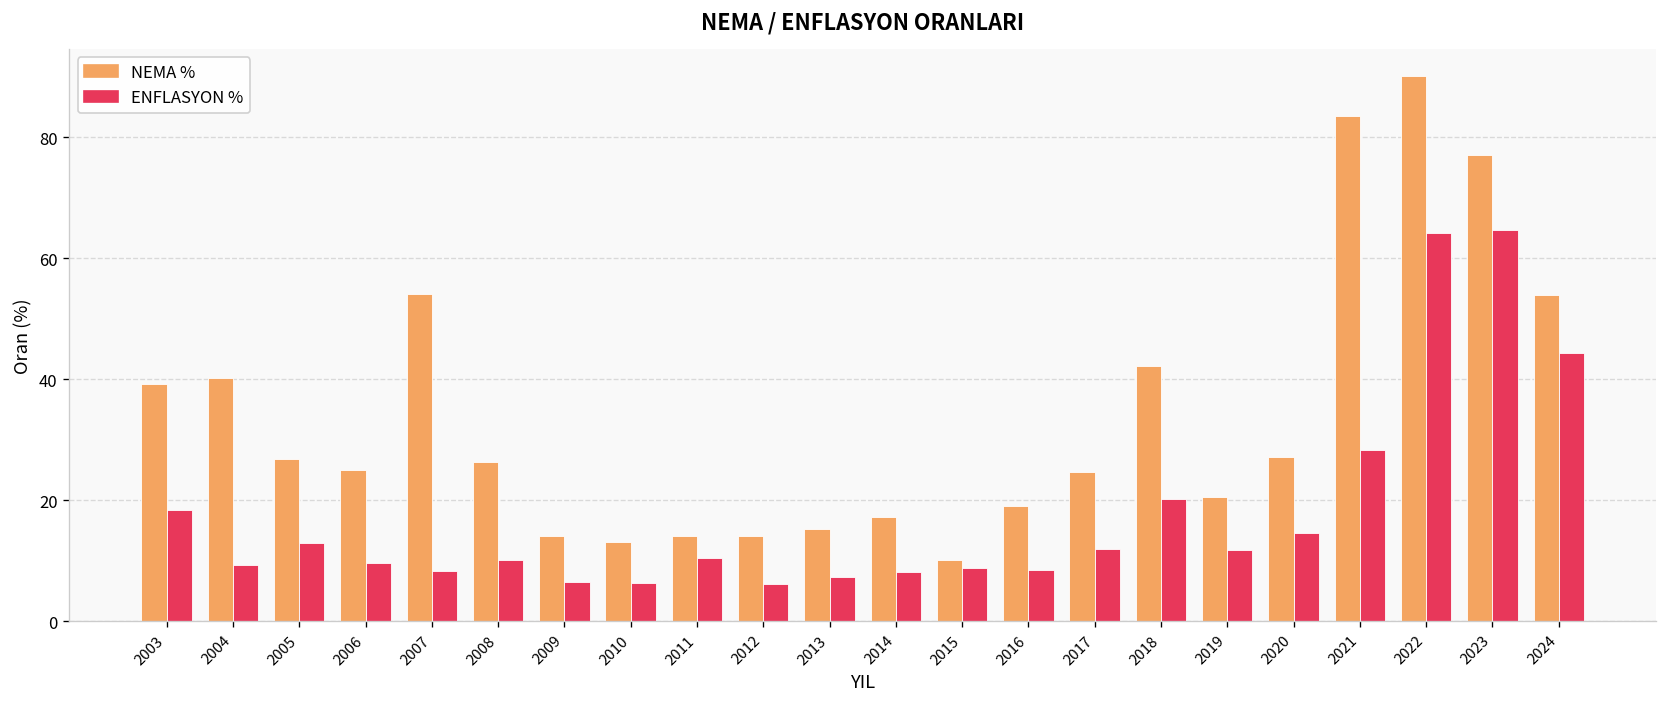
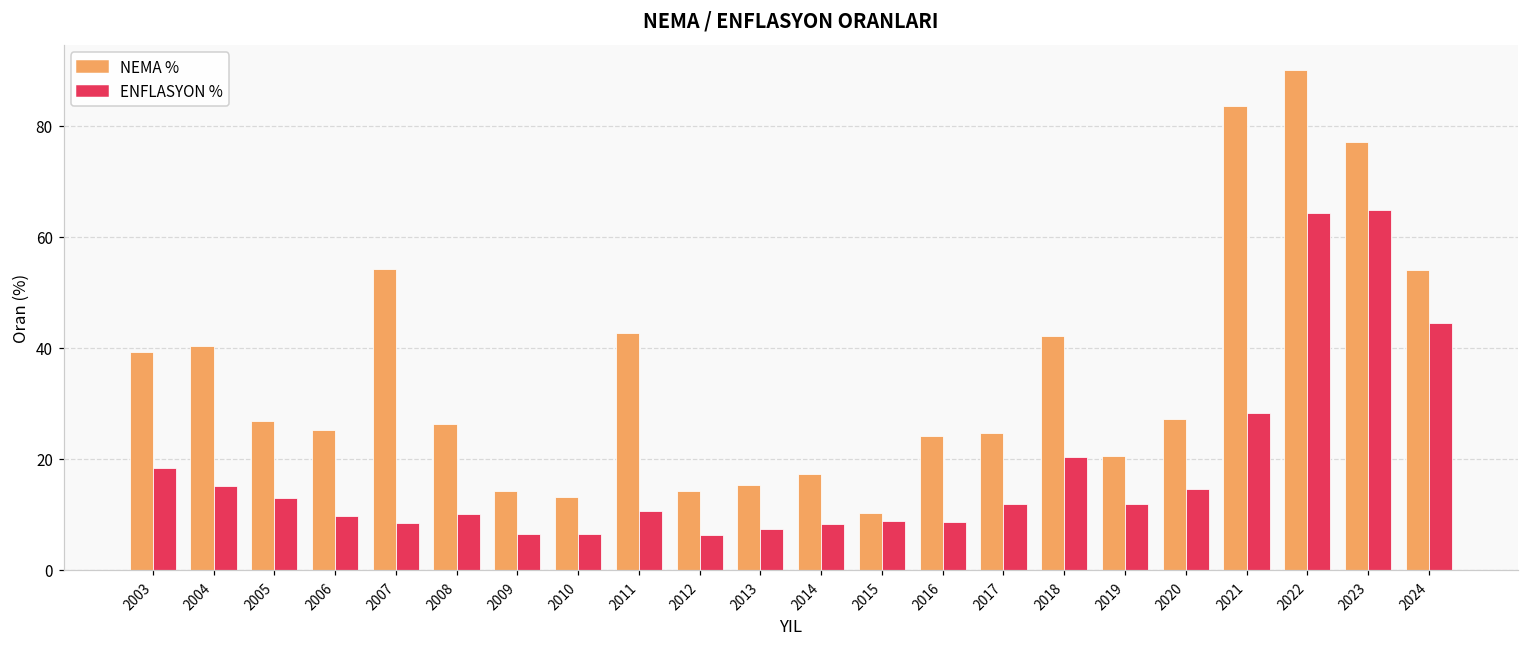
ENFLASYON %, 2004: 9 -> 15
NEMA %, 2011: 14 -> 43
NEMA %, 2016: 19 -> 24
